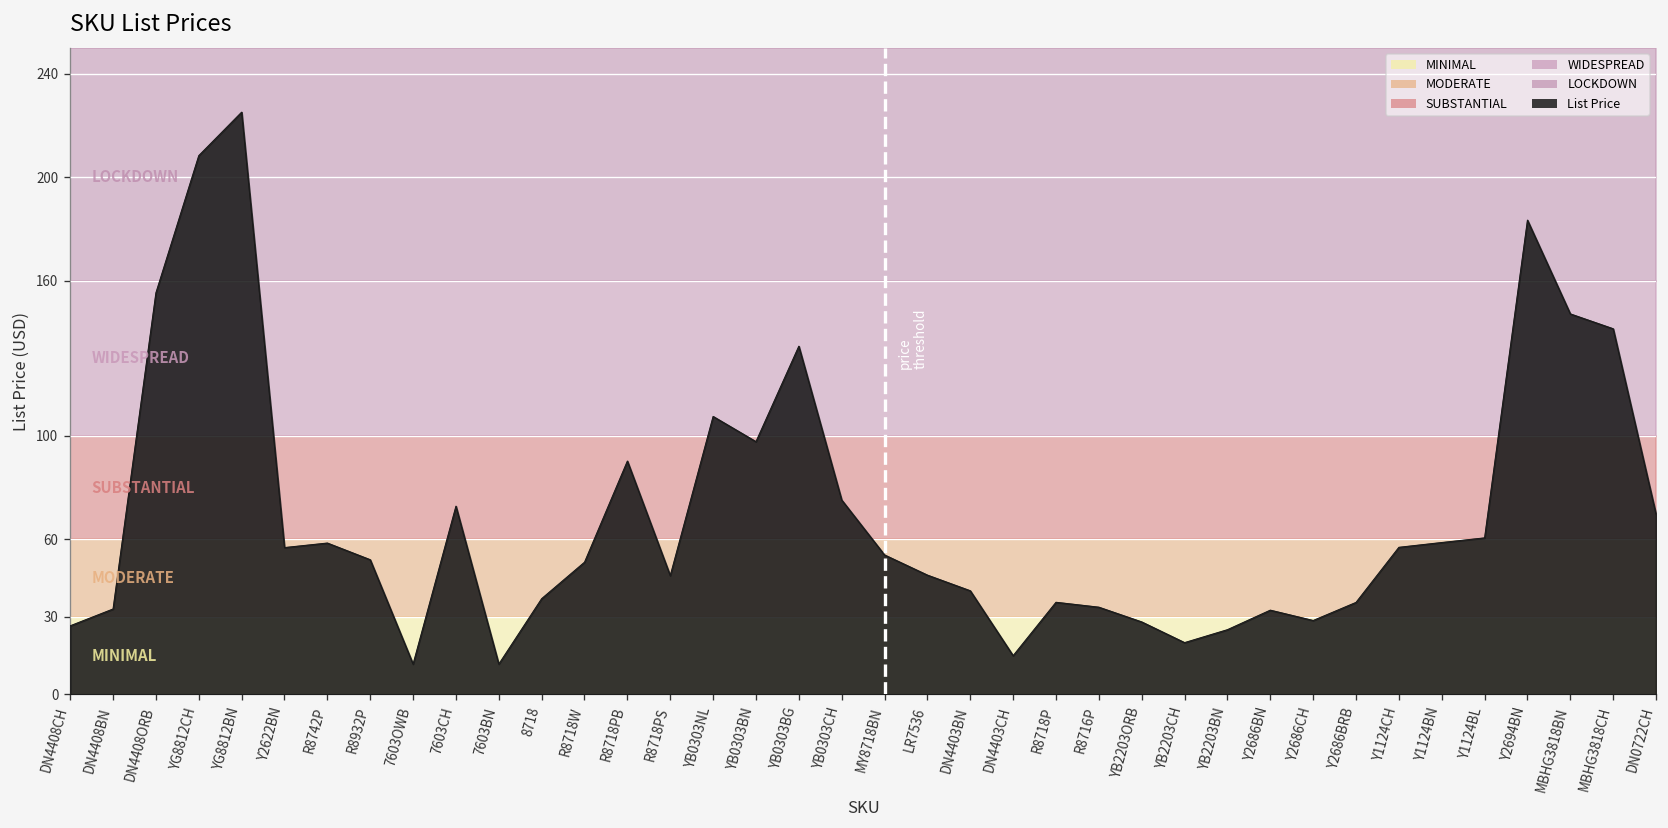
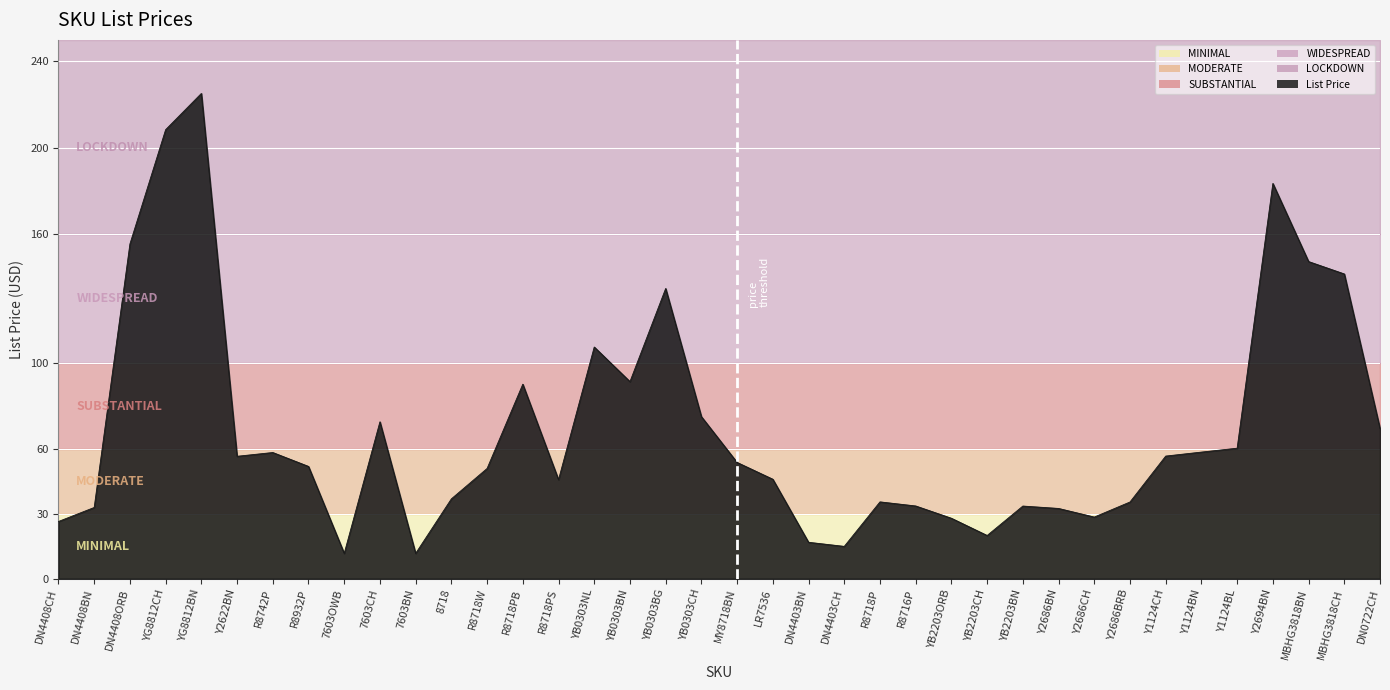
List Price, YB0303BN: 98 -> 91
List Price, DN4403BN: 40 -> 17
List Price, YB2203BN: 25 -> 34
